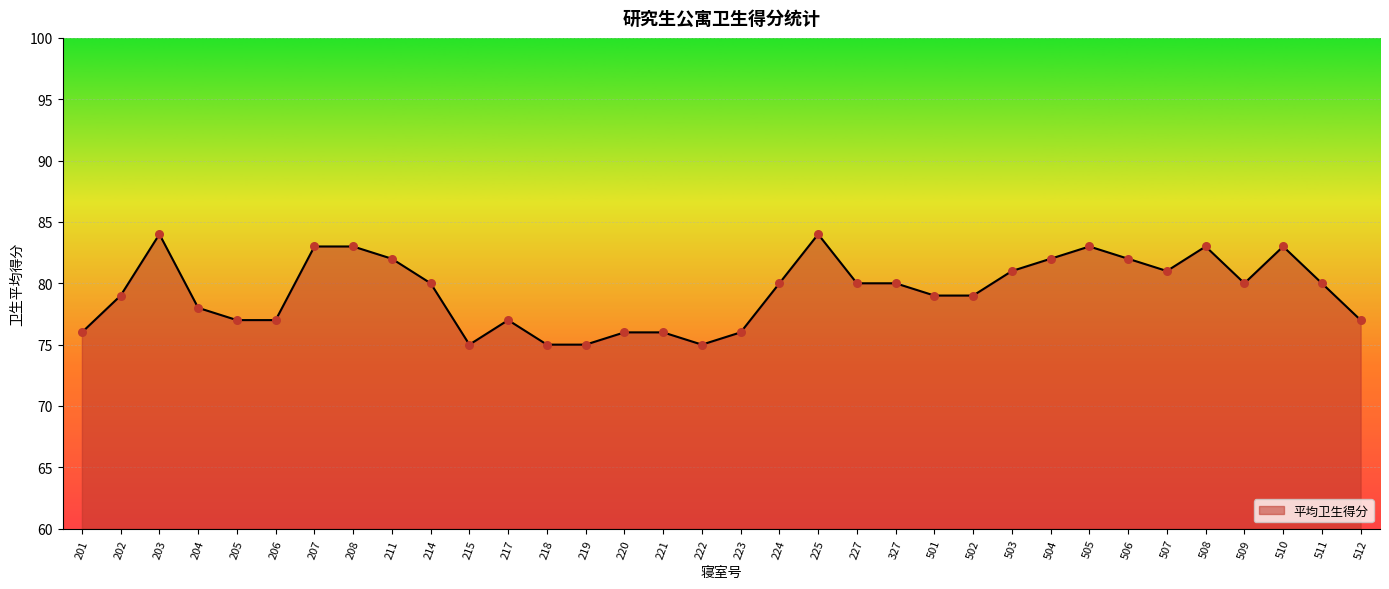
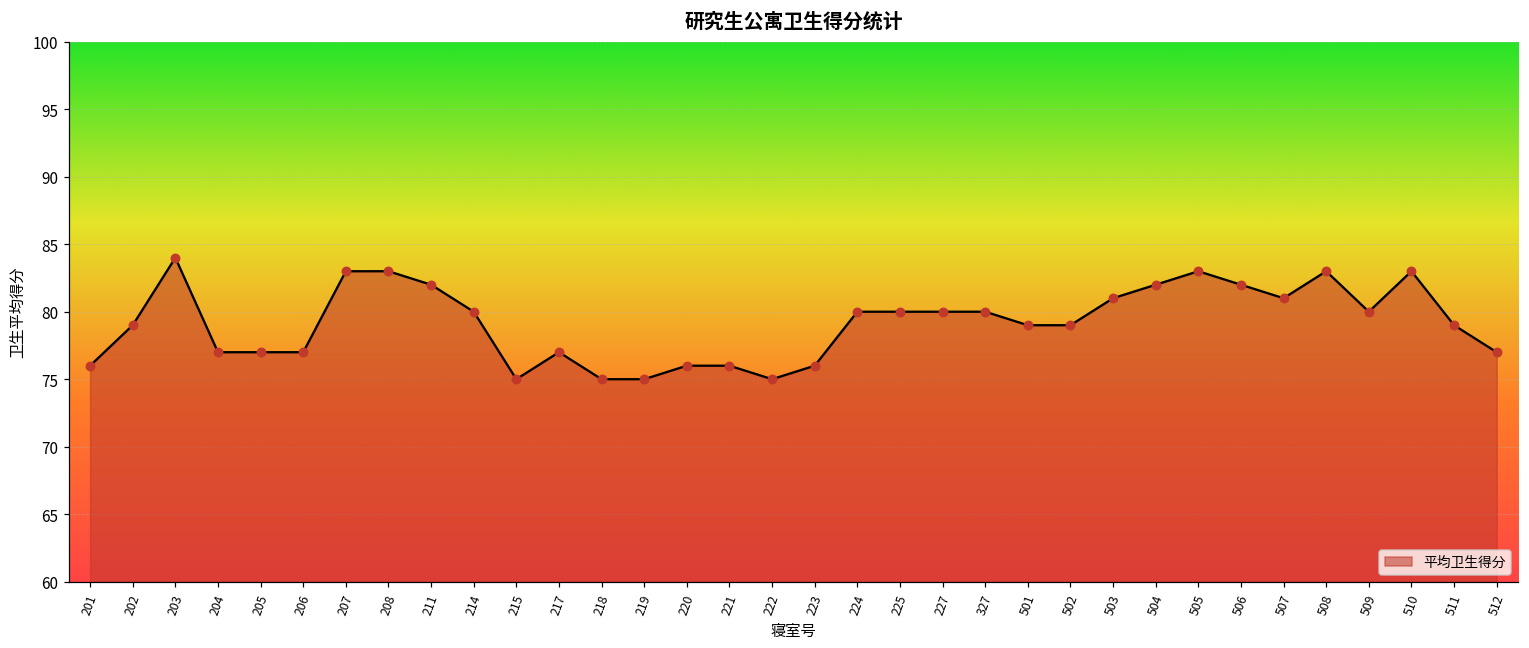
204: 78 -> 77
225: 84 -> 80
511: 80 -> 79
